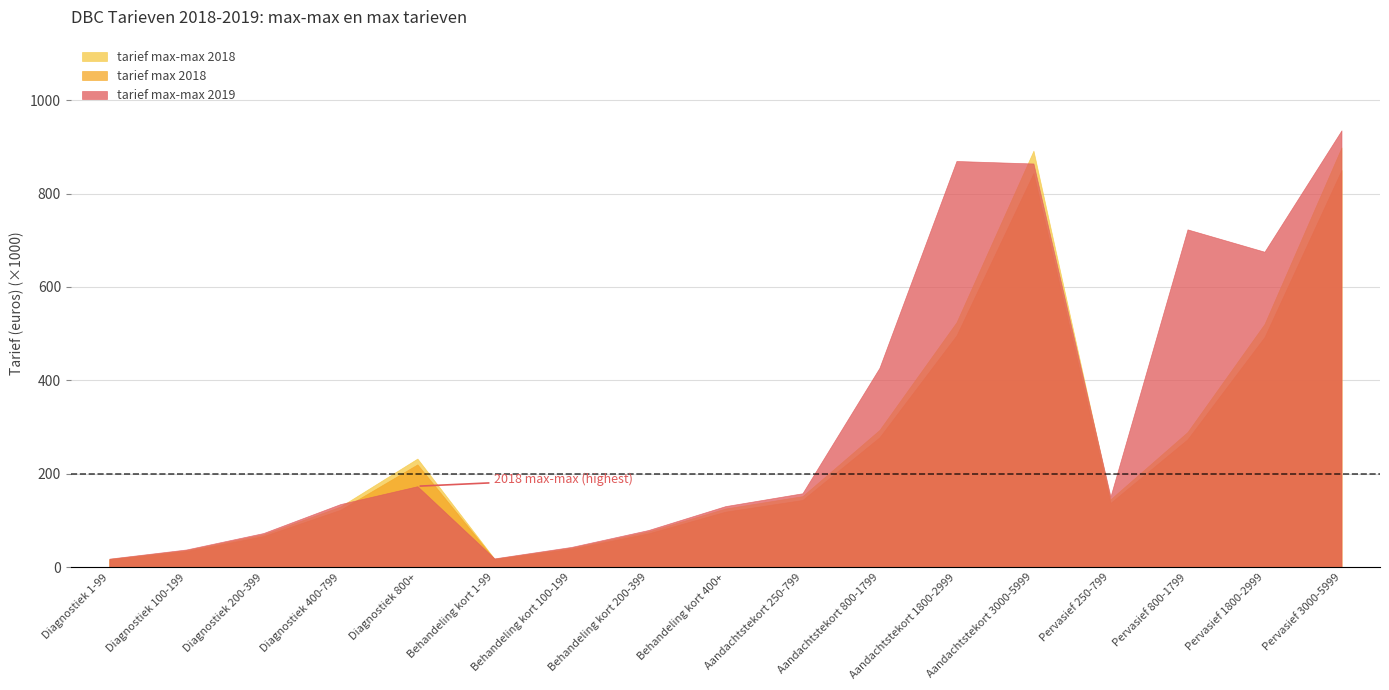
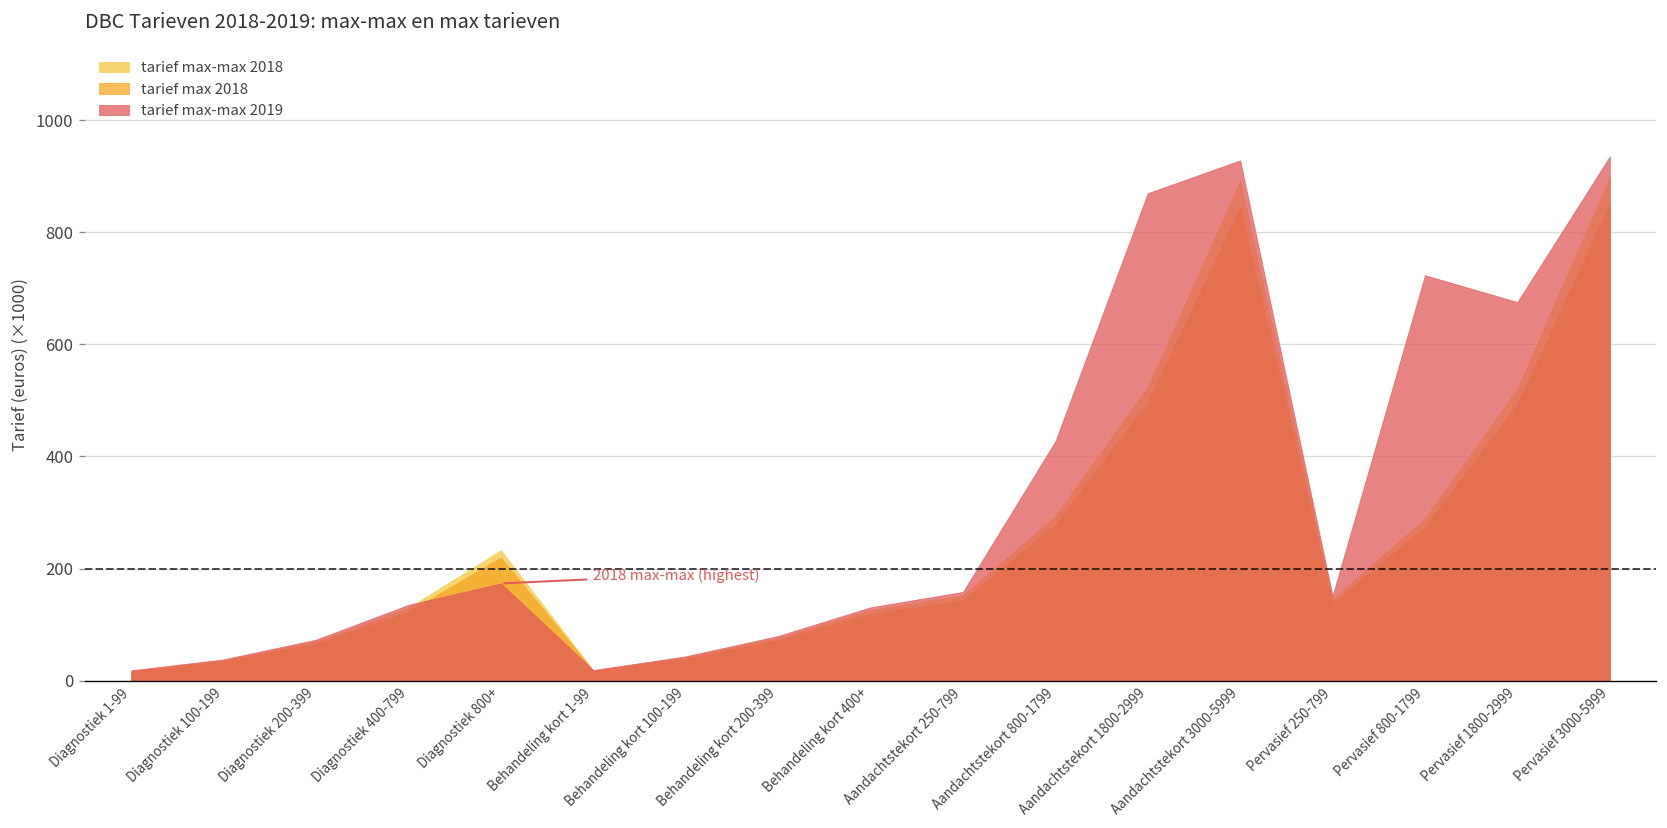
tarief max-max 2019, Aandachtstekort 3000-5999: 860 -> 930
